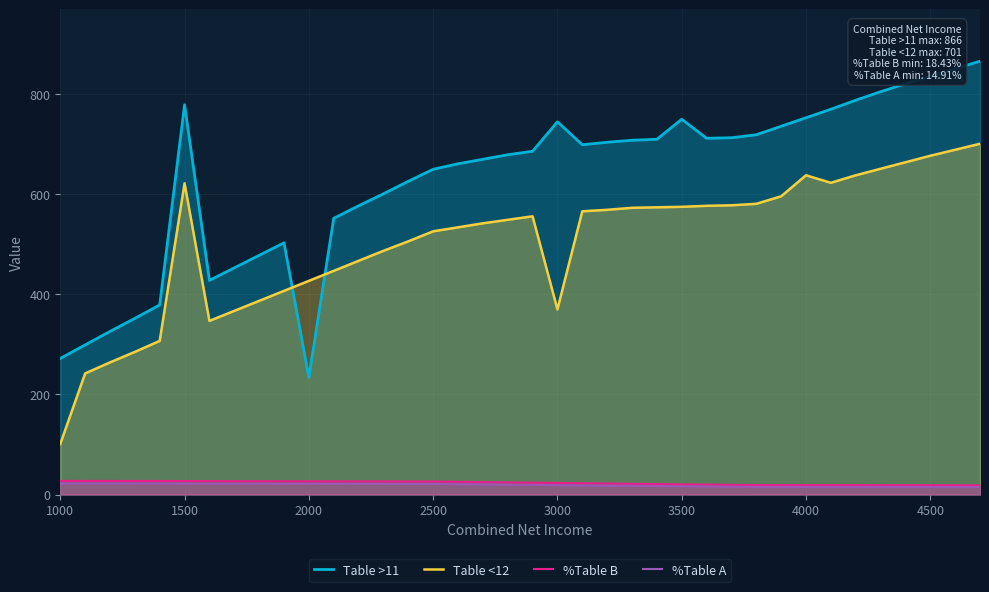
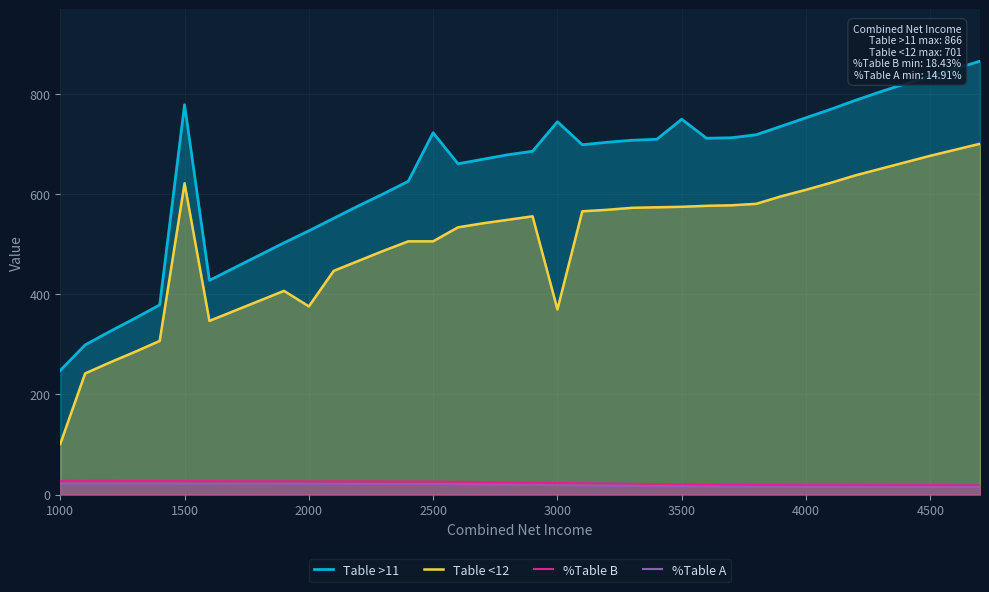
Table >11, 1000: 270 -> 250
Table >11, 2000: 230 -> 530
Table <12, 2000: 430 -> 380
Table >11, 2500: 650 -> 720
Table <12, 2500: 530 -> 510
Table <12, 4000: 640 -> 610
